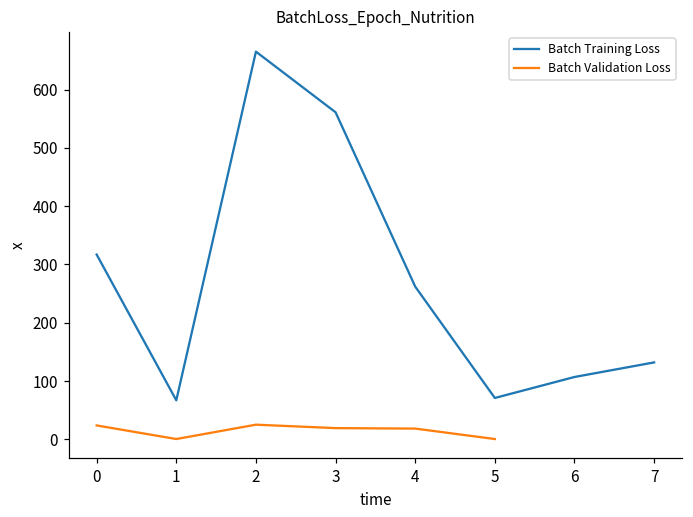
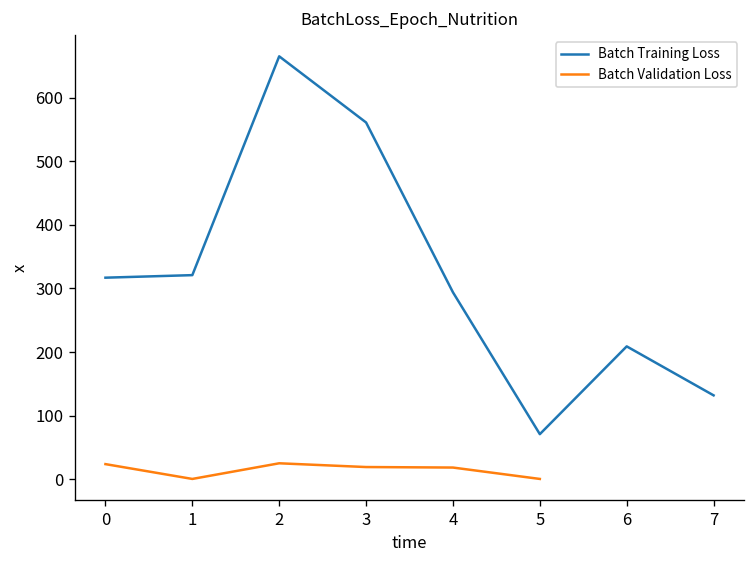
Batch Training Loss, 1: 70 -> 320
Batch Training Loss, 4: 260 -> 290
Batch Training Loss, 6: 110 -> 210
